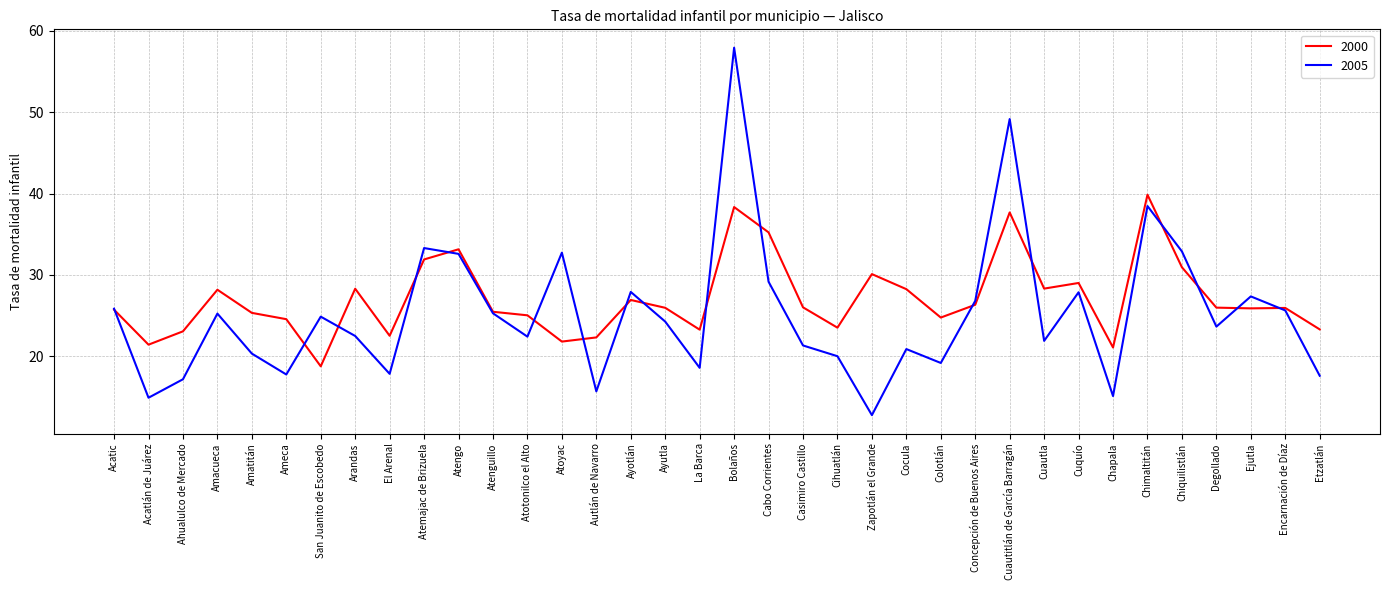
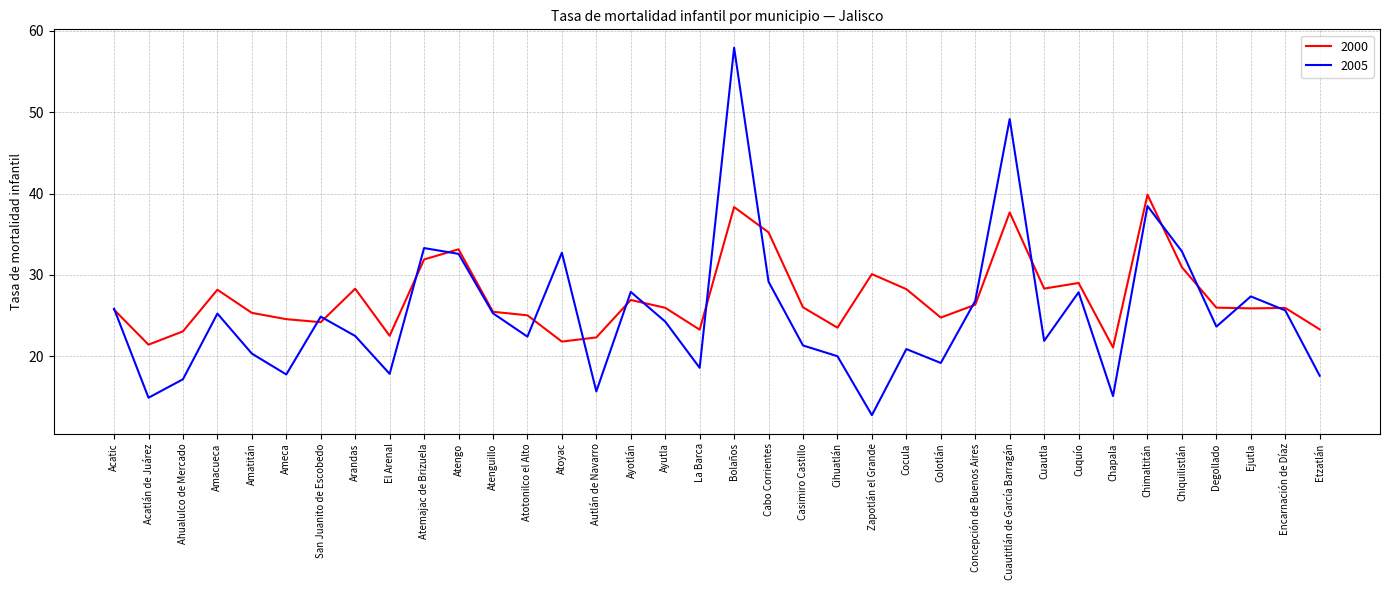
2000, San Juanito de Escobedo: 19 -> 24
